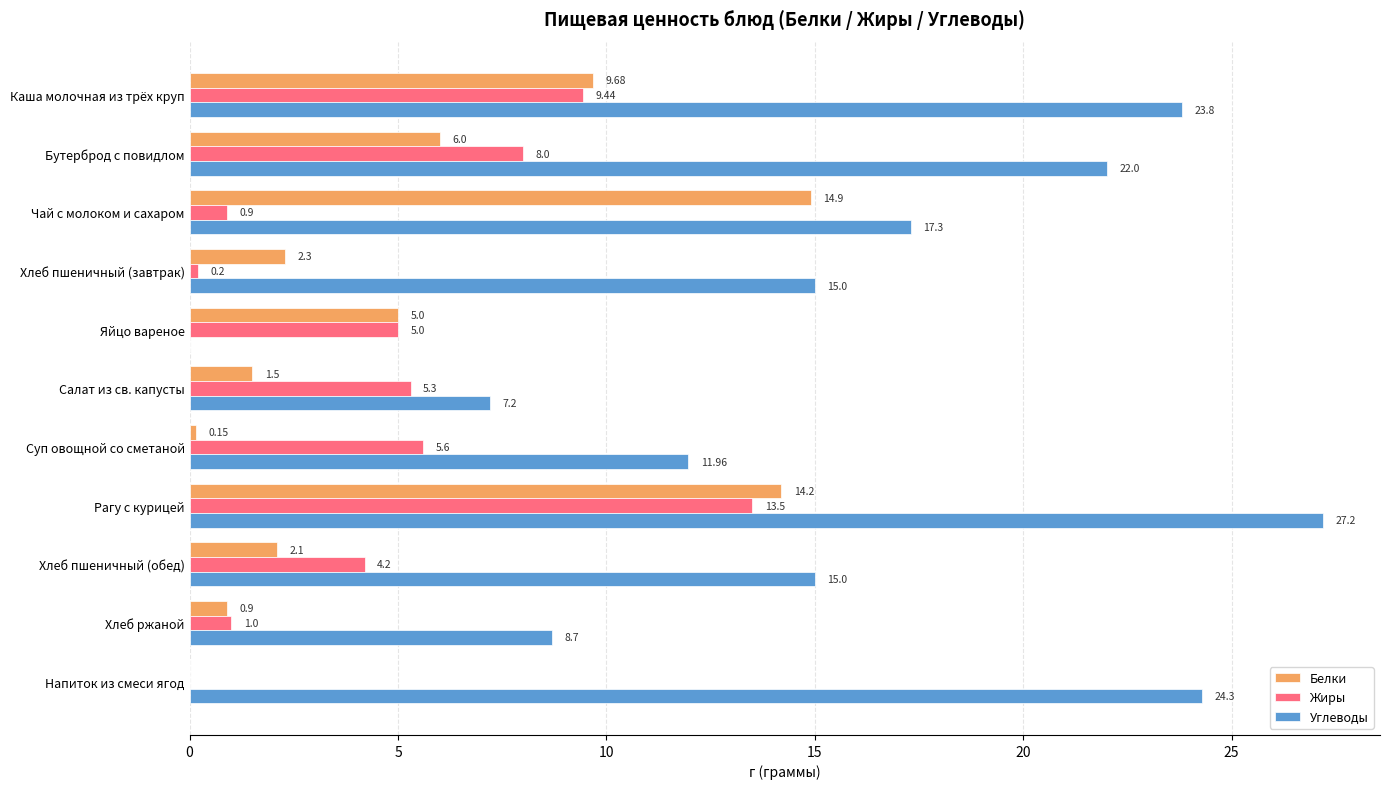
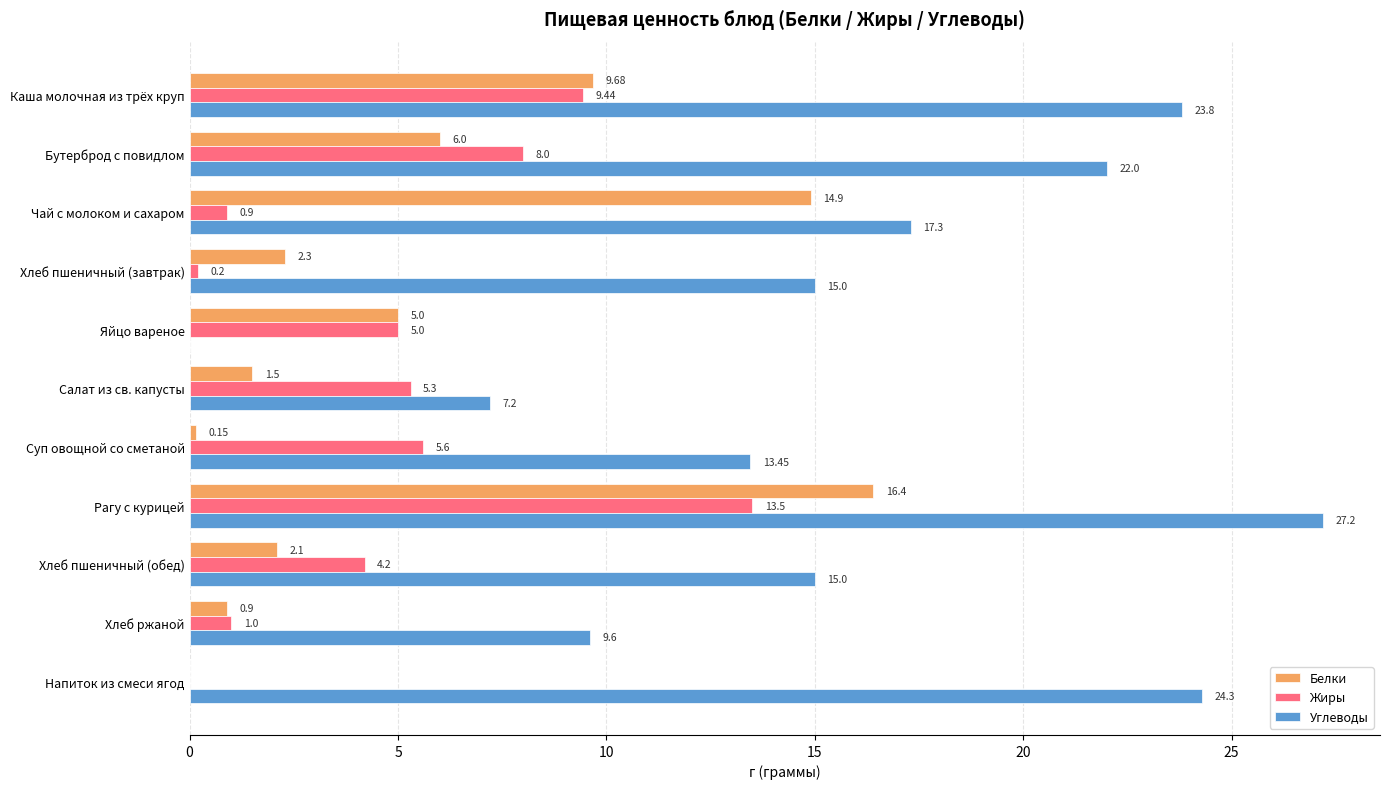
Углеводы, Суп овощной со сметаной: 11.96 -> 13.45
Белки, Рагу с курицей: 14.2 -> 16.4
Углеводы, Хлеб ржаной: 8.7 -> 9.6
